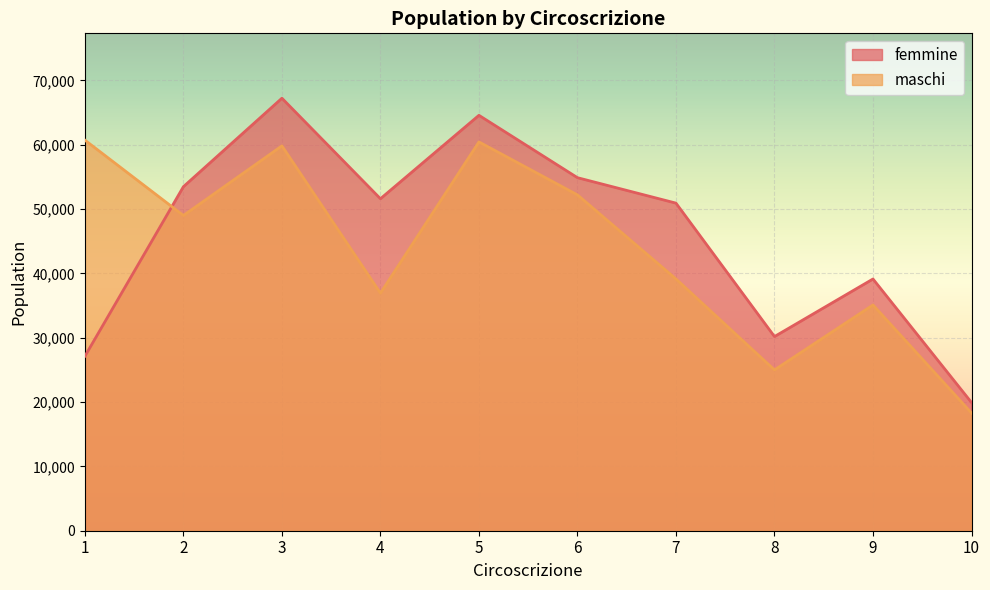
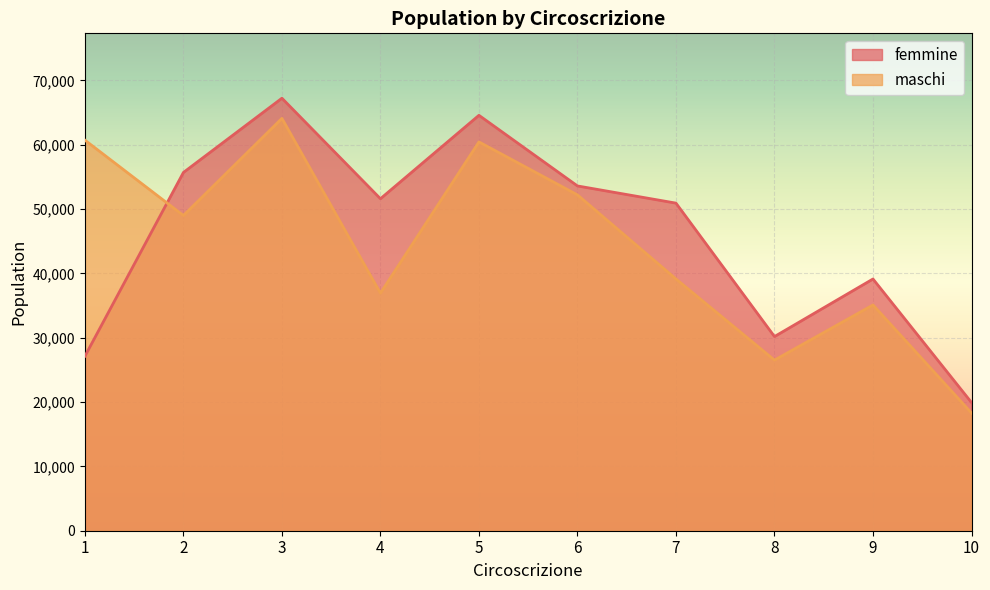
femmine, 2: 53,000 -> 56,000
maschi, 3: 60,000 -> 64,000
femmine, 6: 55,000 -> 54,000
maschi, 8: 25,000 -> 27,000
